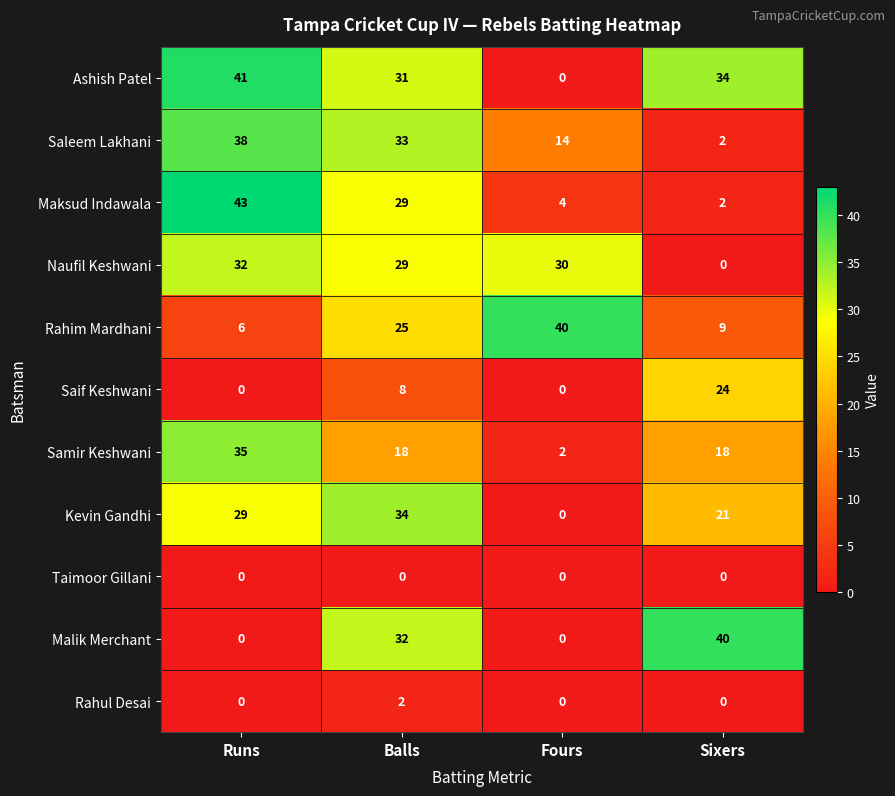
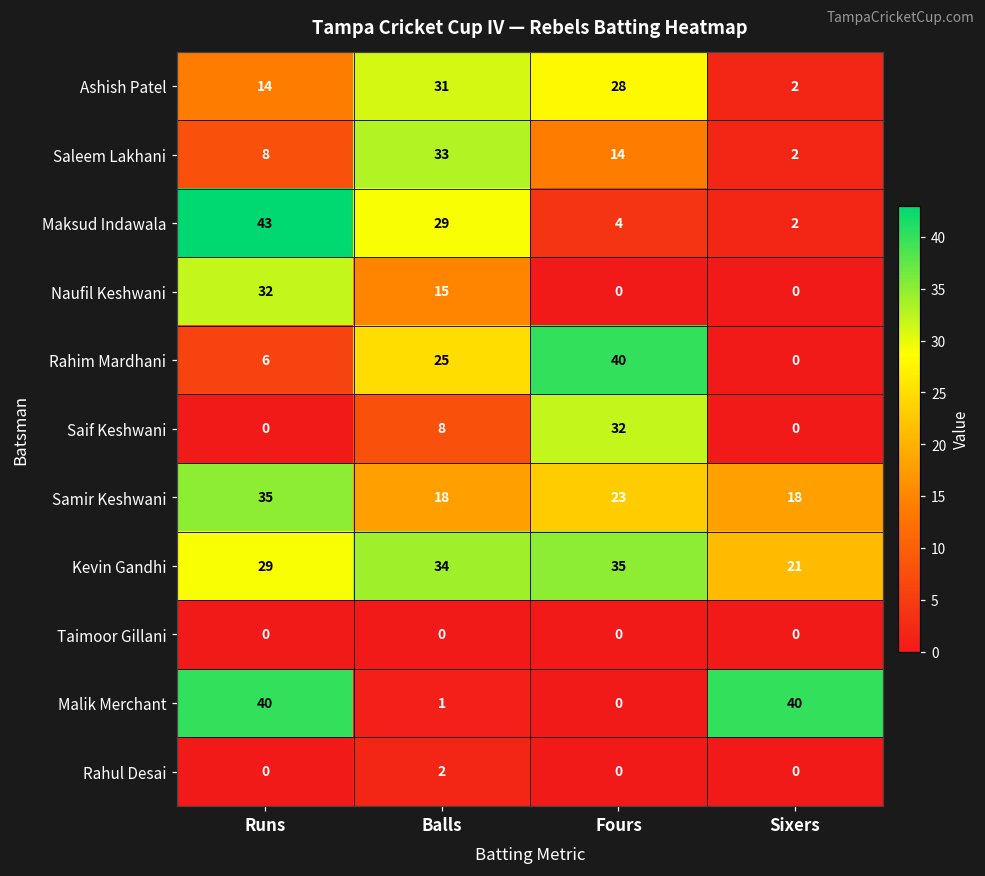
Ashish Patel, Runs: 41 -> 14
Ashish Patel, Fours: 0 -> 28
Ashish Patel, Sixers: 34 -> 2
Saleem Lakhani, Runs: 38 -> 8
Naufil Keshwani, Balls: 29 -> 15
Naufil Keshwani, Fours: 30 -> 0
Rahim Mardhani, Sixers: 9 -> 0
Saif Keshwani, Fours: 0 -> 32
Saif Keshwani, Sixers: 24 -> 0
Samir Keshwani, Fours: 2 -> 23
Kevin Gandhi, Fours: 0 -> 35
Malik Merchant, Runs: 0 -> 40
Malik Merchant, Balls: 32 -> 1
